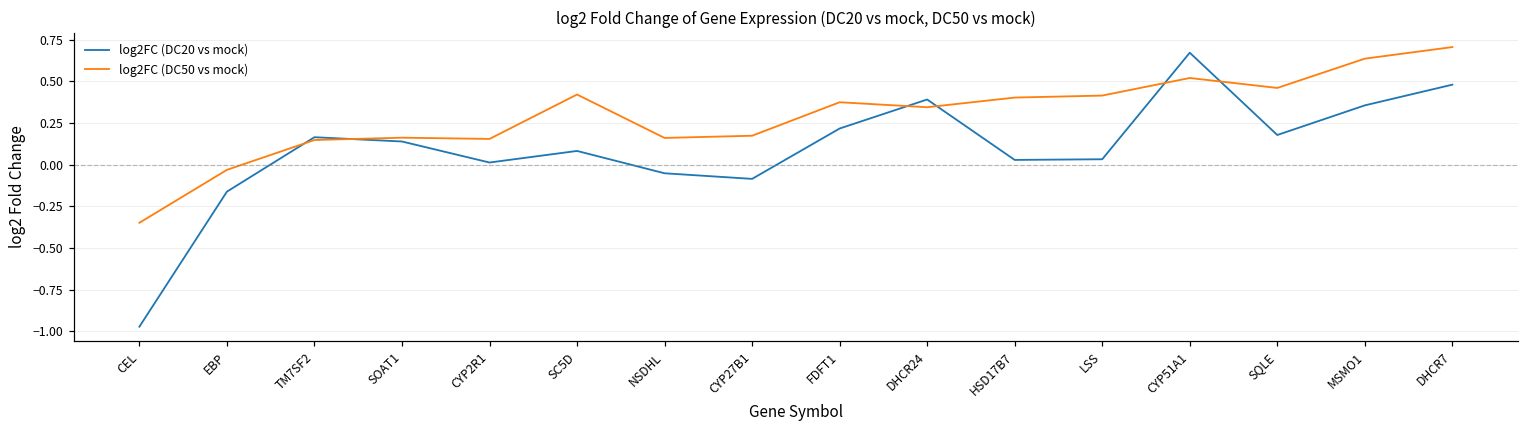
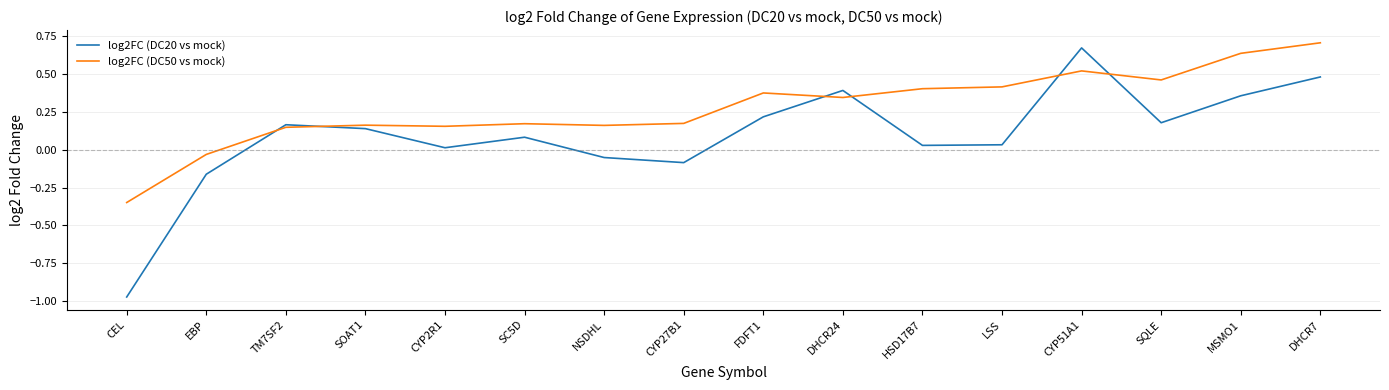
log2FC (DC50 vs mock), SC5D: 0.42 -> 0.17
